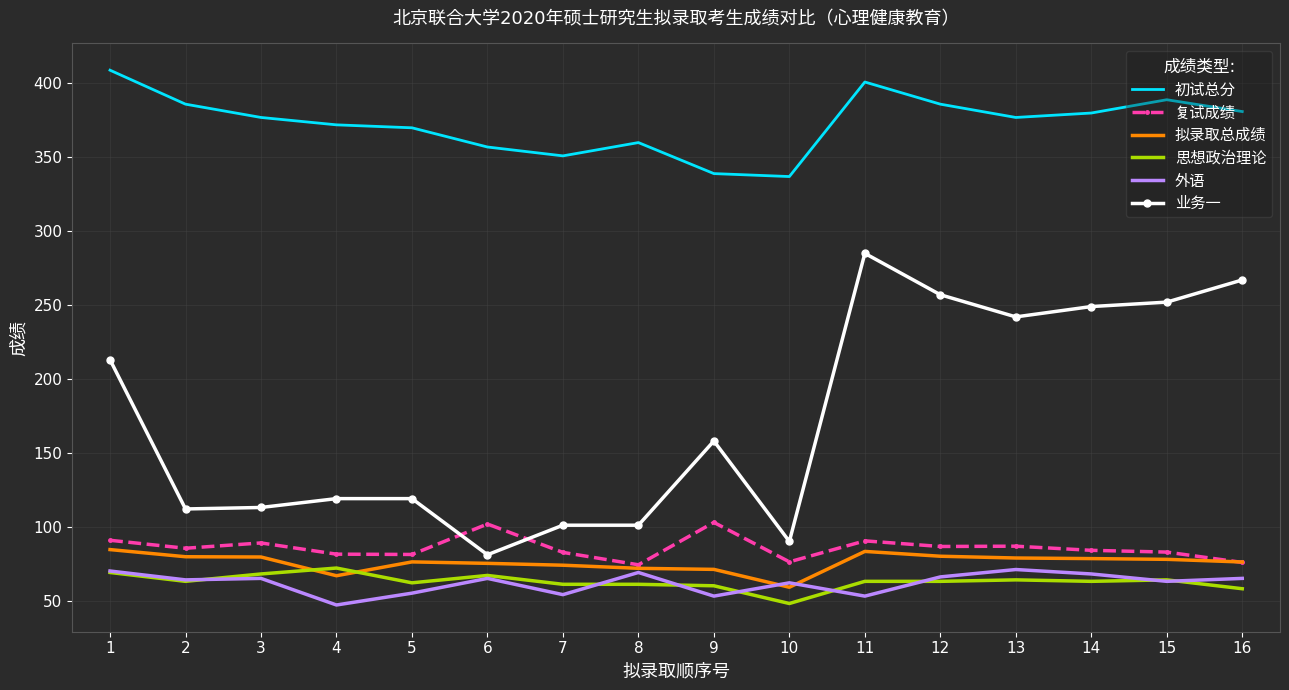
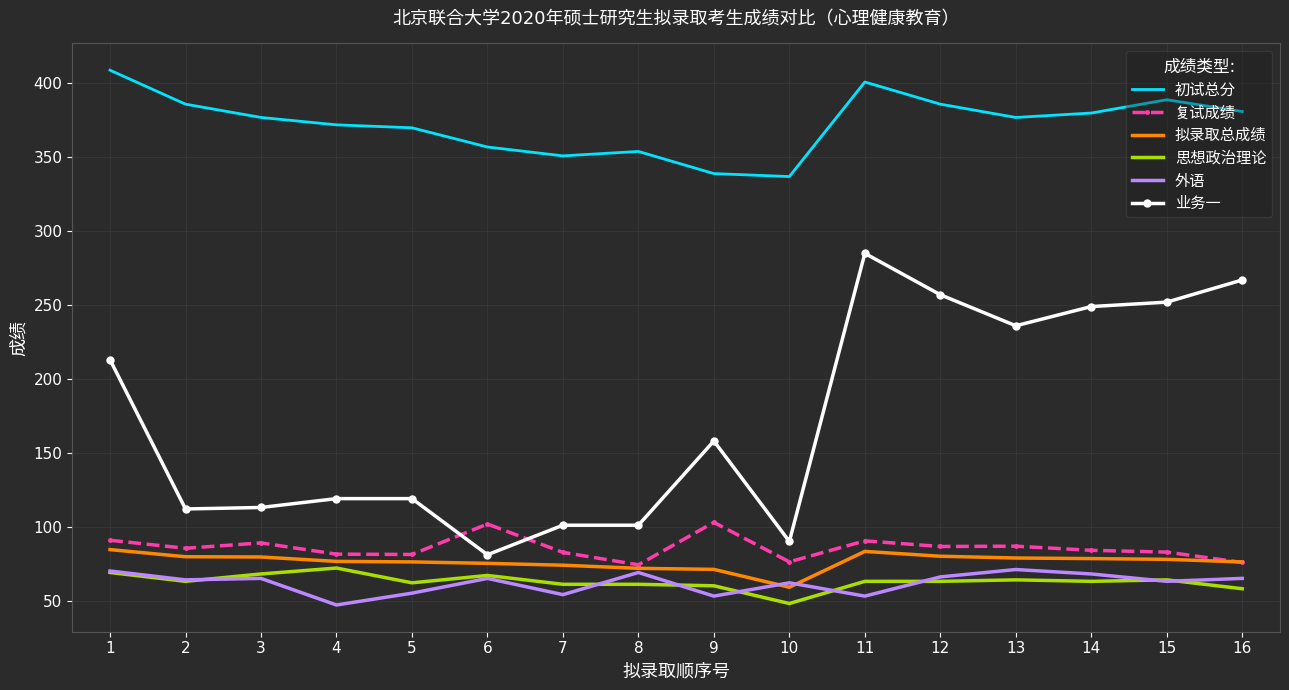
拟录取总成绩, 4: 67 -> 77
初试总分, 8: 360 -> 354
业务一, 13: 242 -> 236
